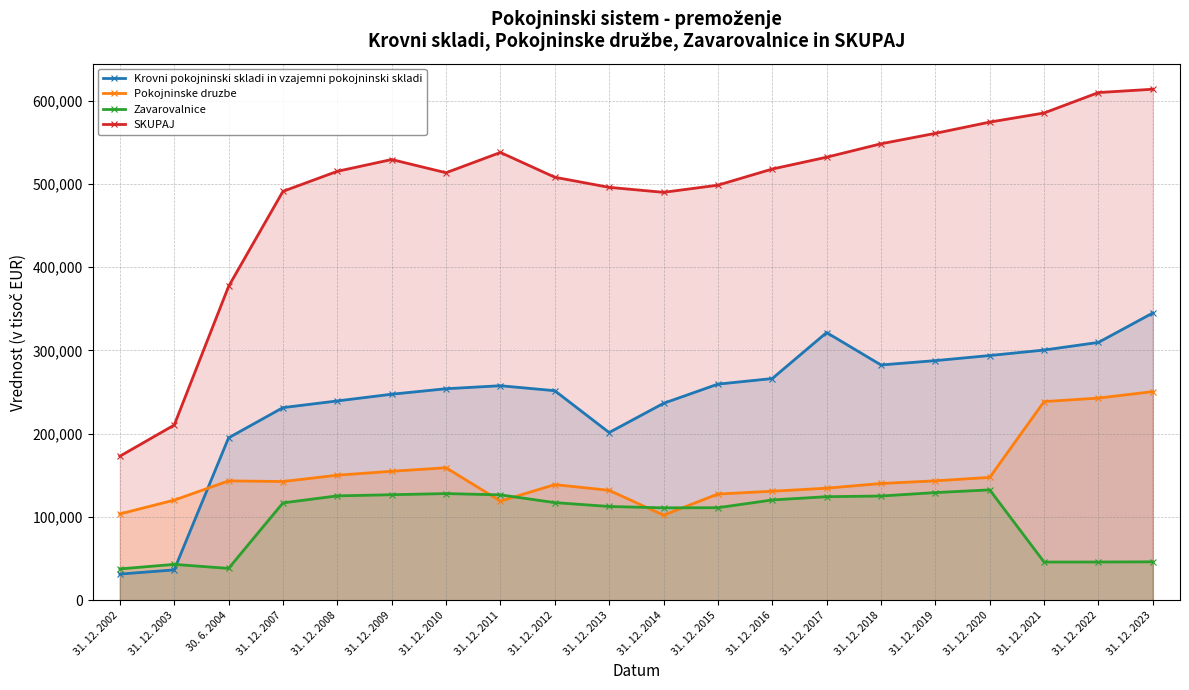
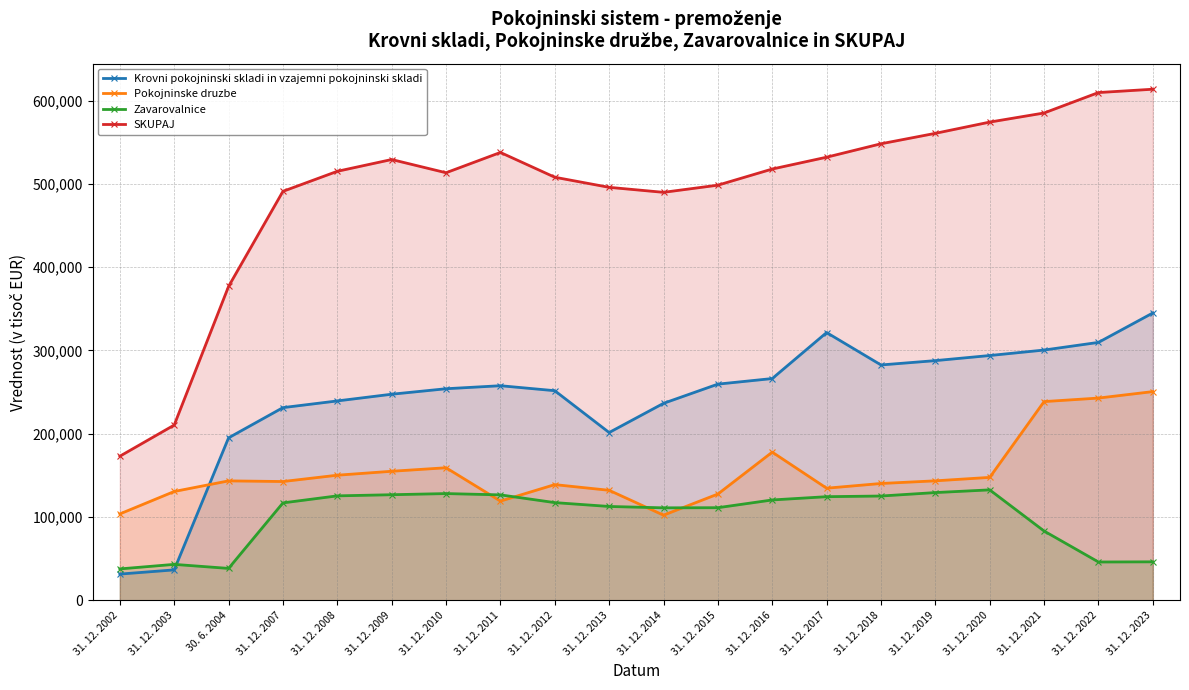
Pokojninske druzbe, 31. 12. 2003: 120,000 -> 130,000
Pokojninske druzbe, 31. 12. 2016: 130,000 -> 180,000
Zavarovalnice, 31. 12. 2021: 50,000 -> 80,000
